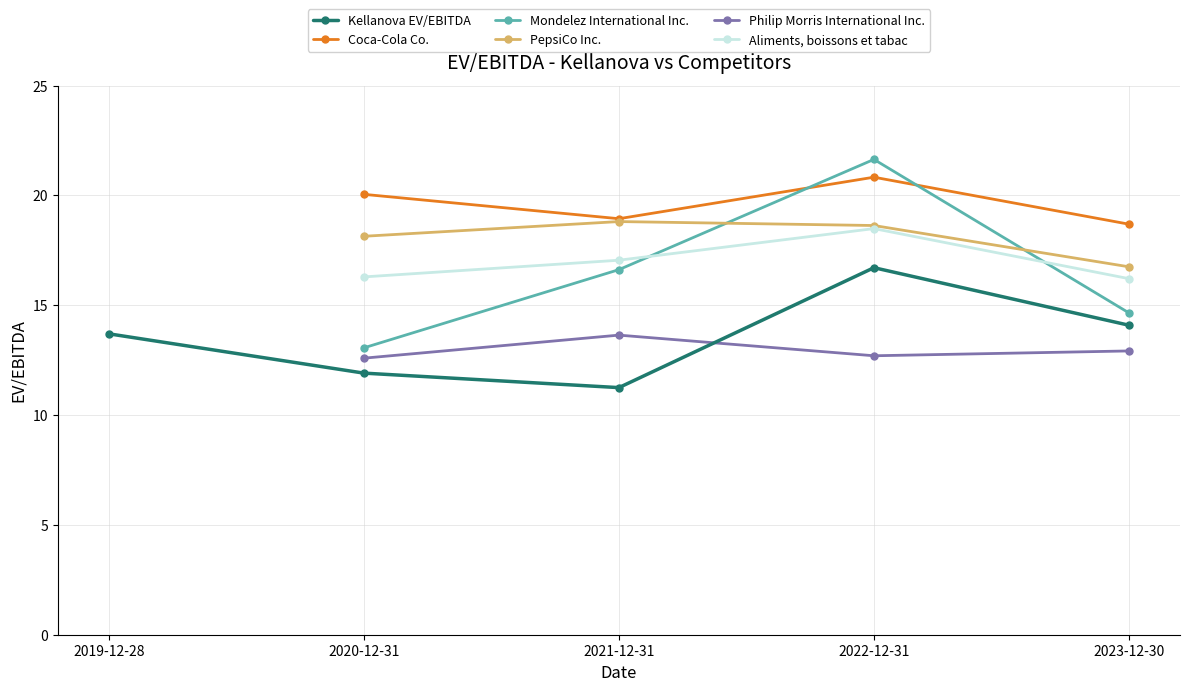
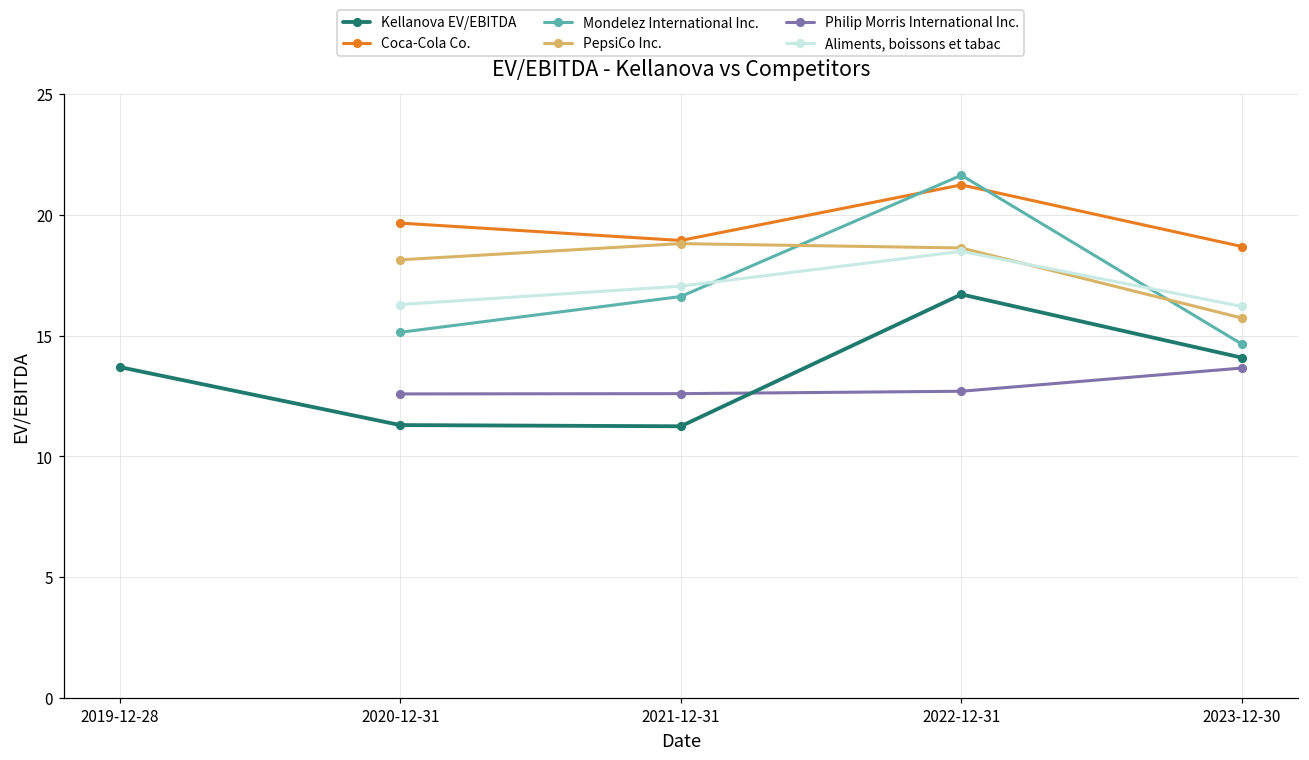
Kellanova EV/EBITDA, 2020-12-31: 11.9 -> 11.3
Coca-Cola Co., 2020-12-31: 20.1 -> 19.7
Mondelez International Inc., 2020-12-31: 13.1 -> 15.1
Philip Morris International Inc., 2021-12-31: 13.6 -> 12.6
Coca-Cola Co., 2022-12-31: 20.8 -> 21.2
PepsiCo Inc., 2023-12-30: 16.8 -> 15.7
Philip Morris International Inc., 2023-12-30: 12.9 -> 13.7
